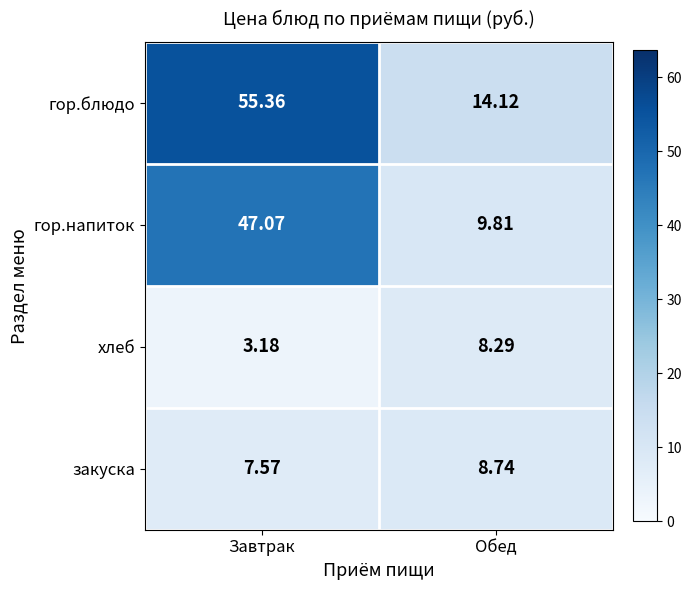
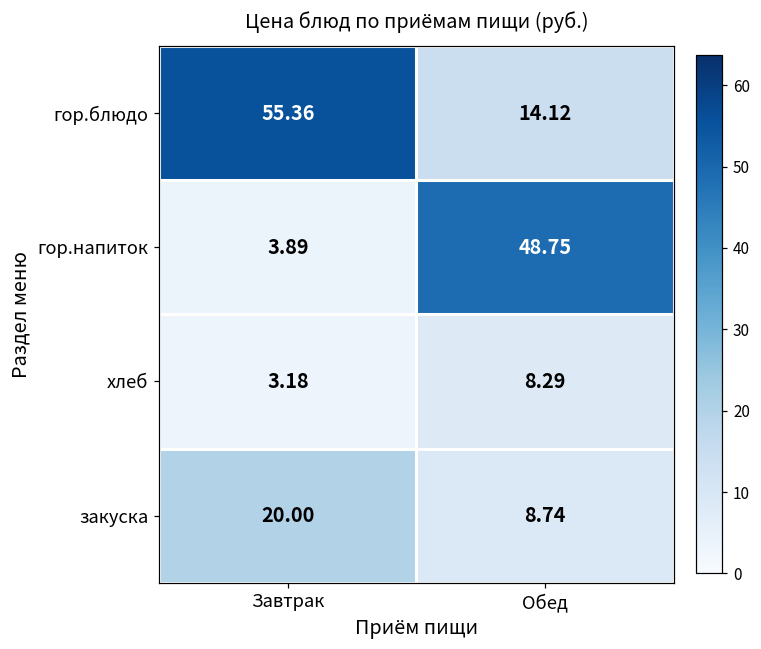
гор.напиток, Завтрак: 47.07 -> 3.89
гор.напиток, Обед: 9.81 -> 48.75
закуска, Завтрак: 7.57 -> 20.00
